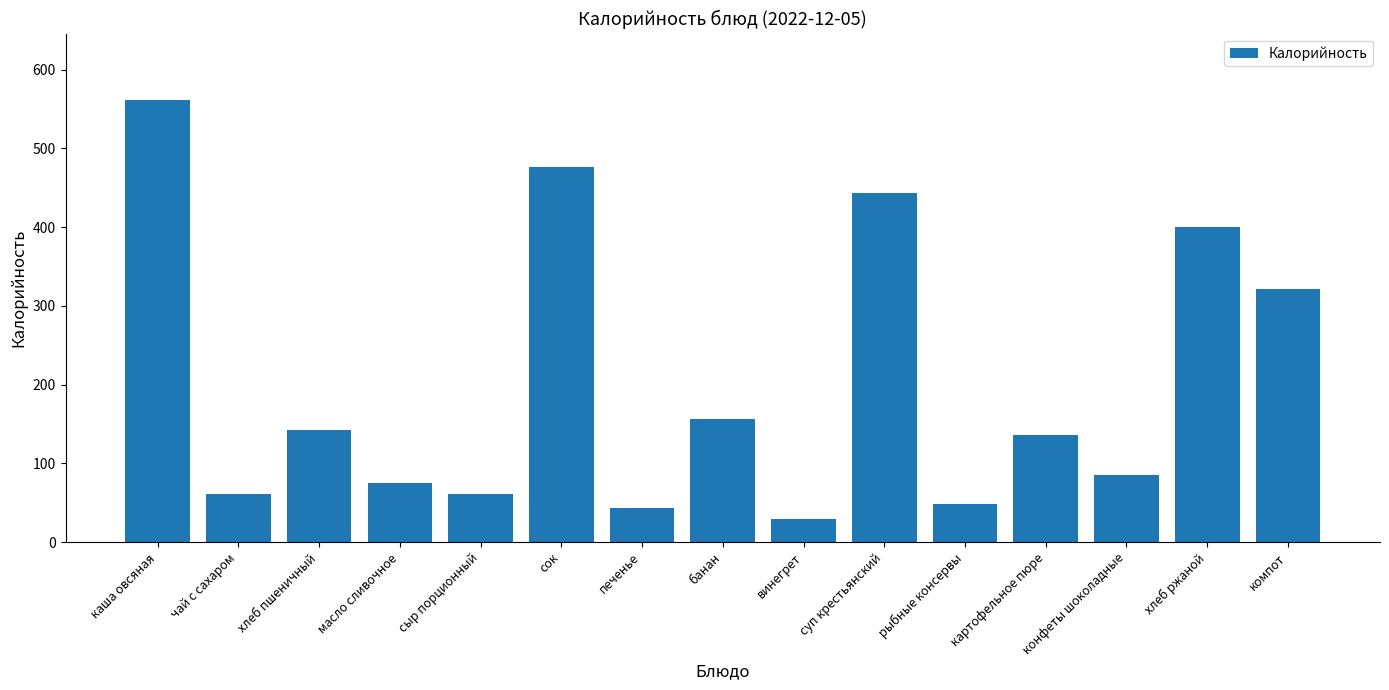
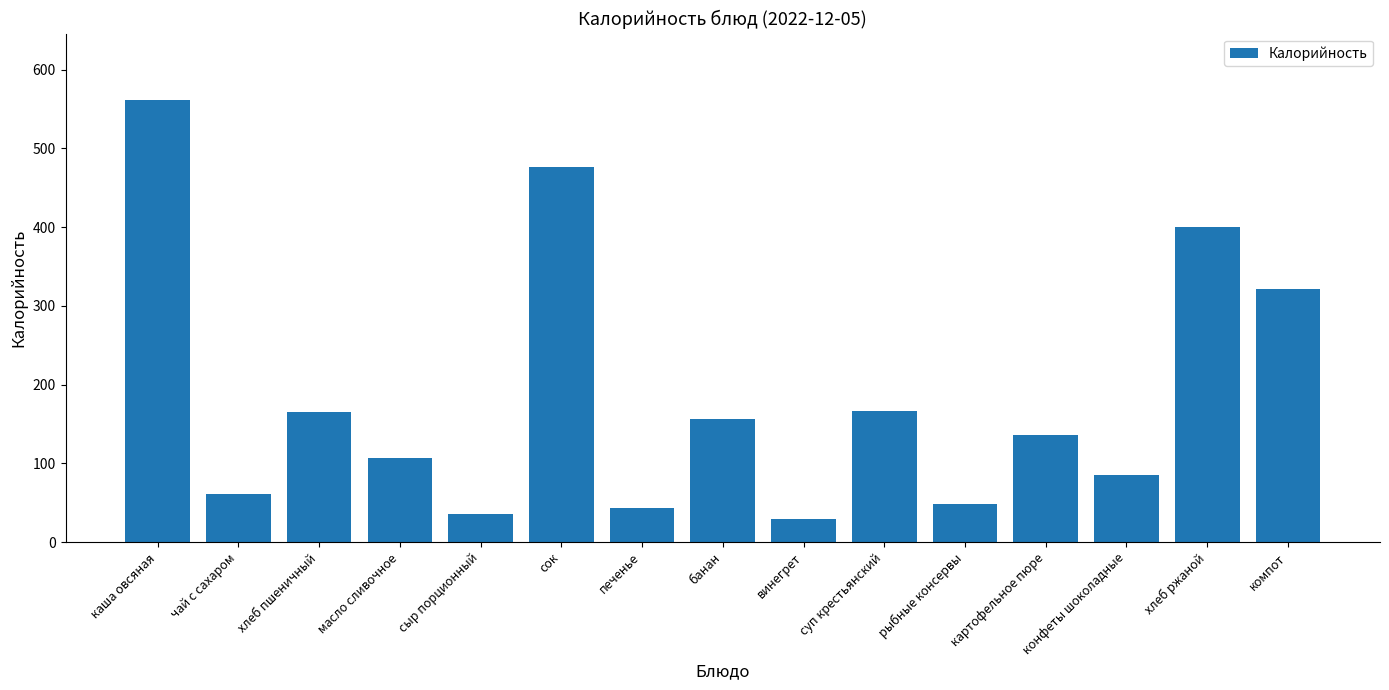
хлеб пшеничный: 140 -> 170
масло сливочное: 70 -> 110
сыр порционный: 60 -> 40
суп крестьянский: 440 -> 170
